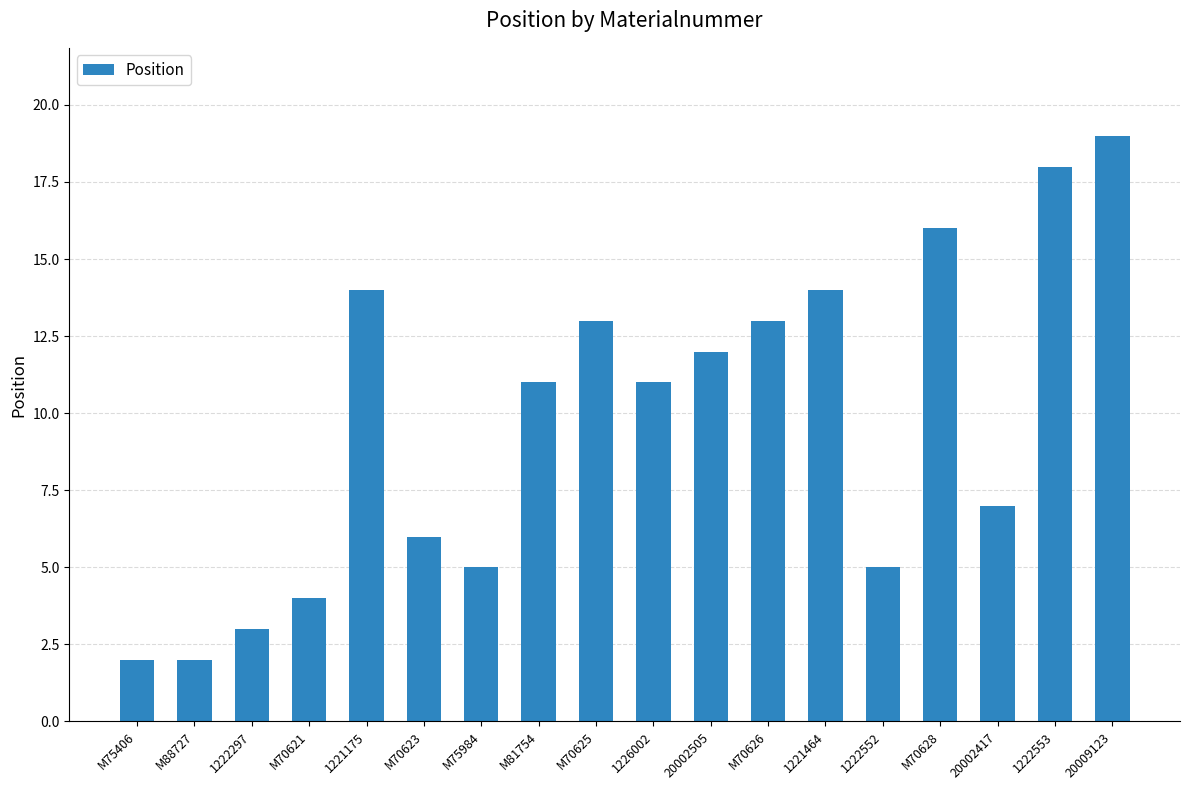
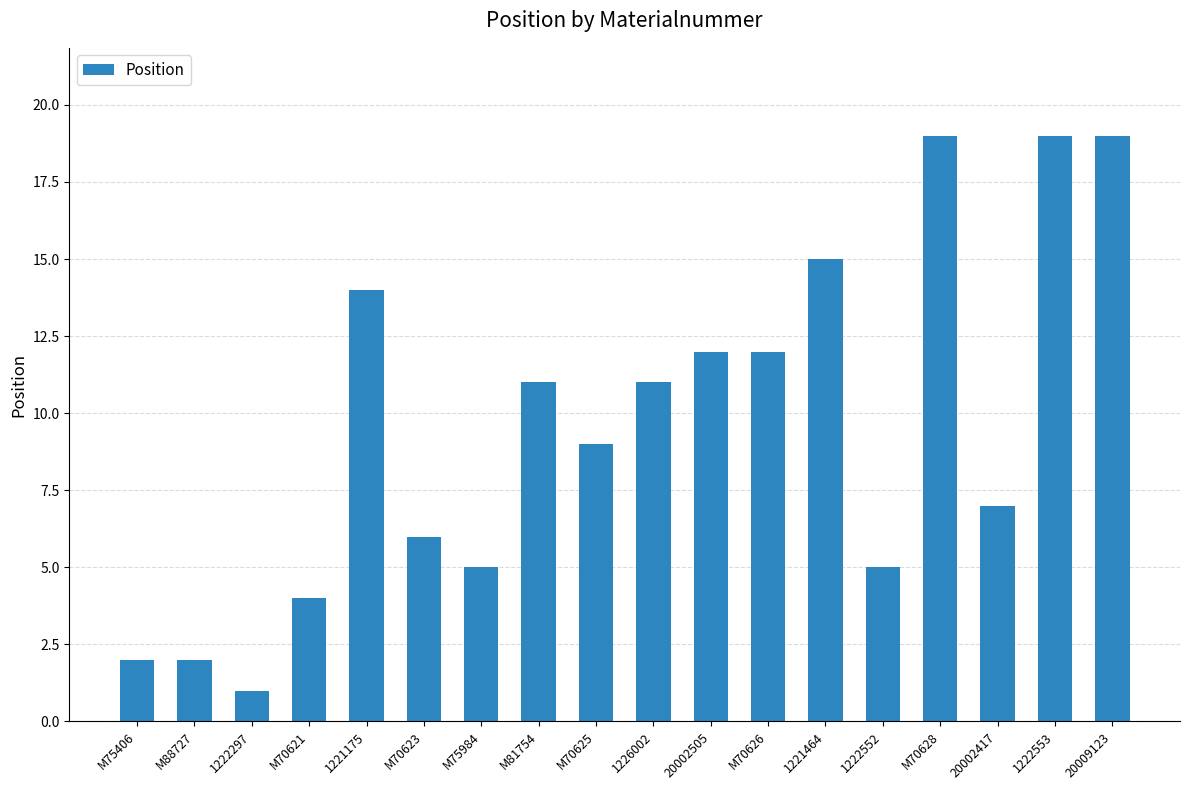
1222297: 3 -> 1
M70625: 13 -> 9
M70626: 13 -> 12
1221464: 14 -> 15
M70628: 16 -> 19
1222553: 18 -> 19
